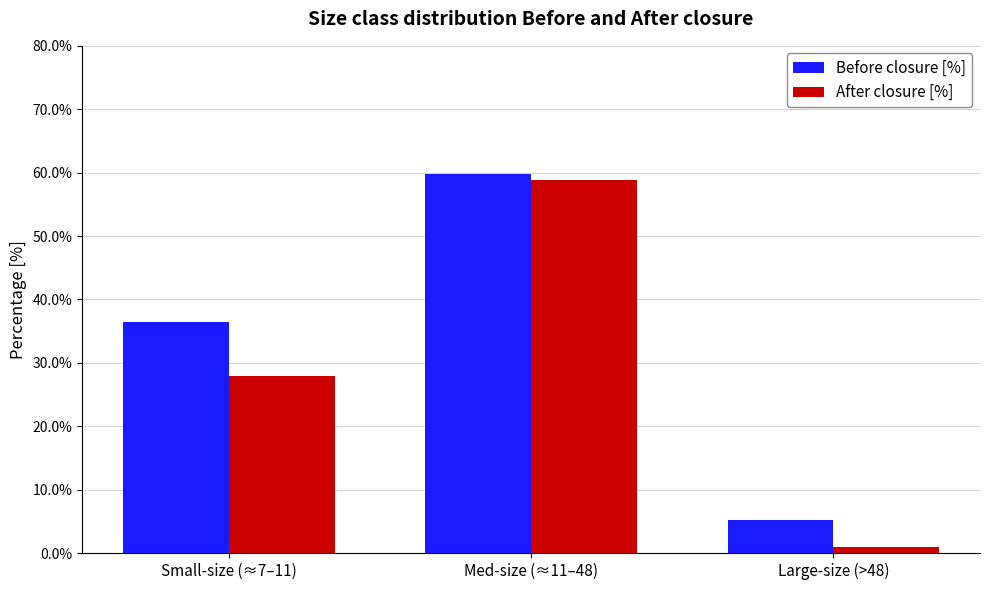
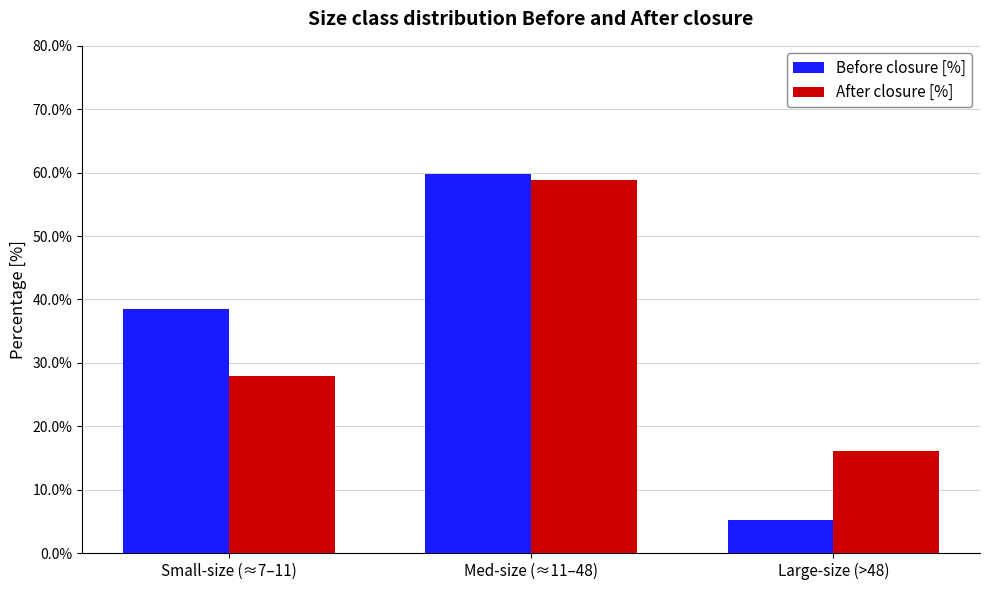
Before closure [%], Small-size (≈7–11): 36% -> 39%
After closure [%], Large-size (>48): 1% -> 16%
